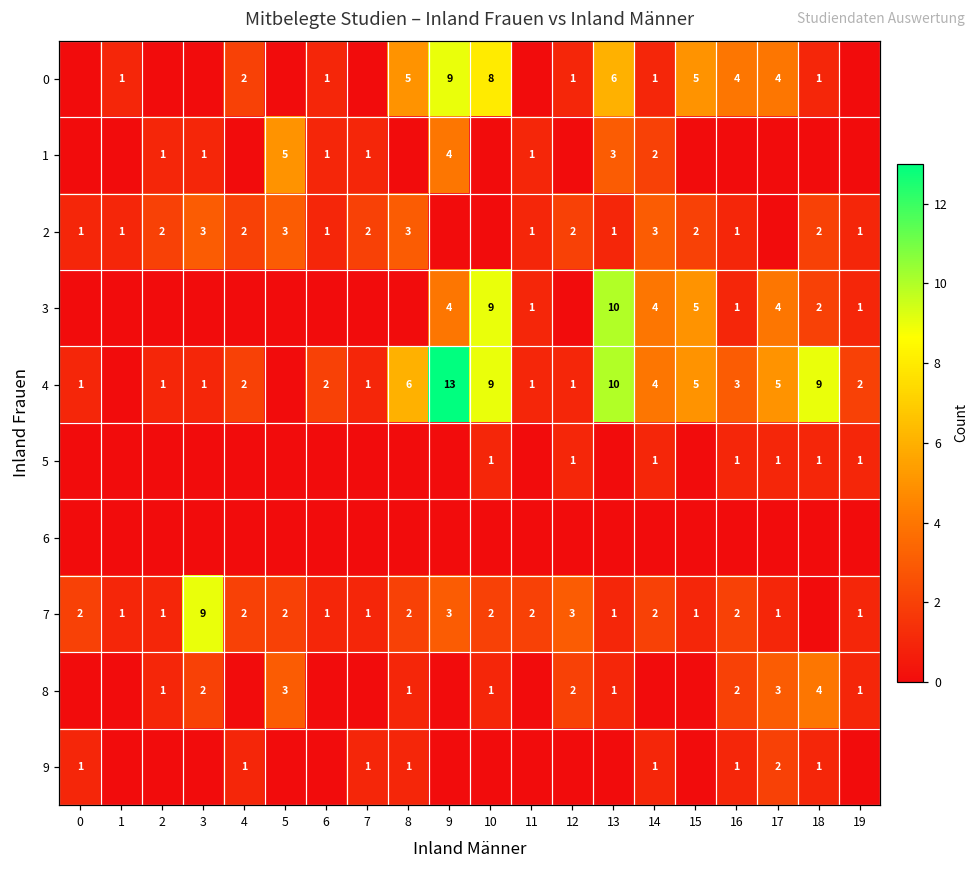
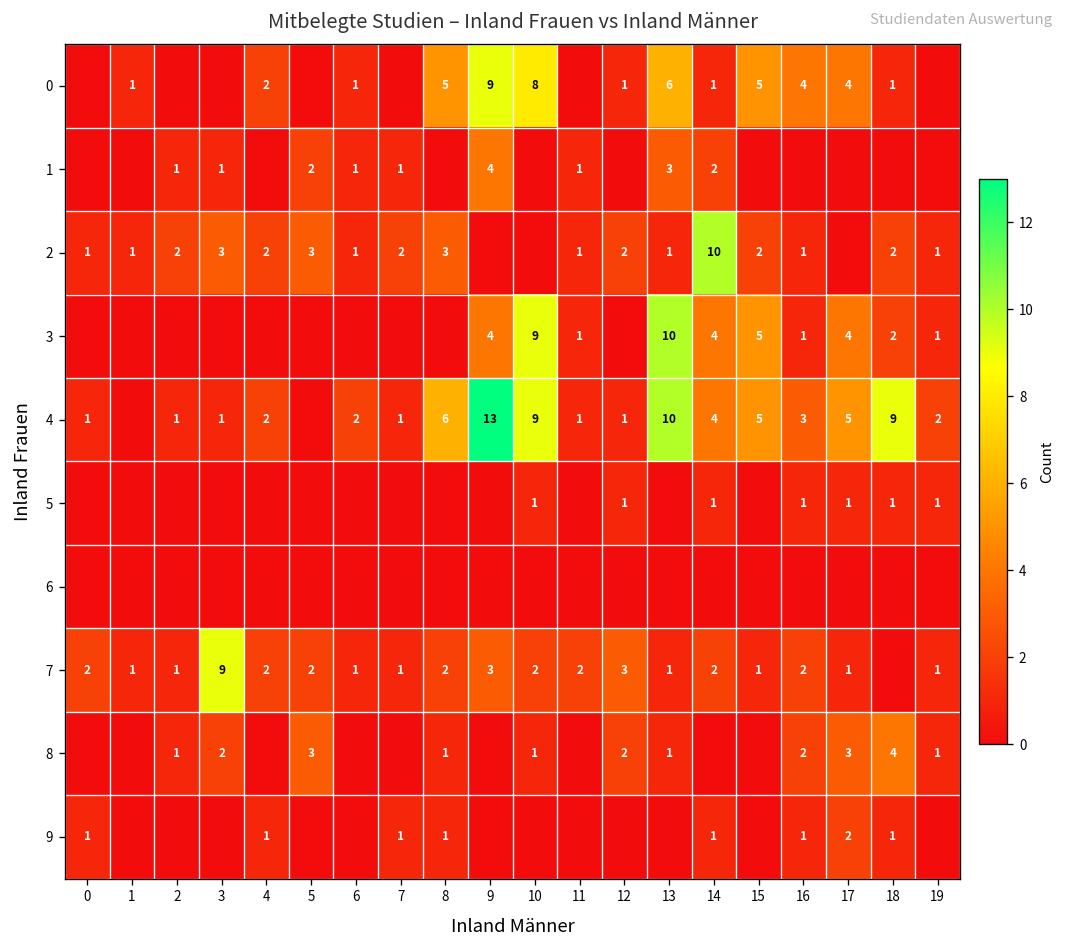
1, 5: 5 -> 2
2, 14: 3 -> 10
